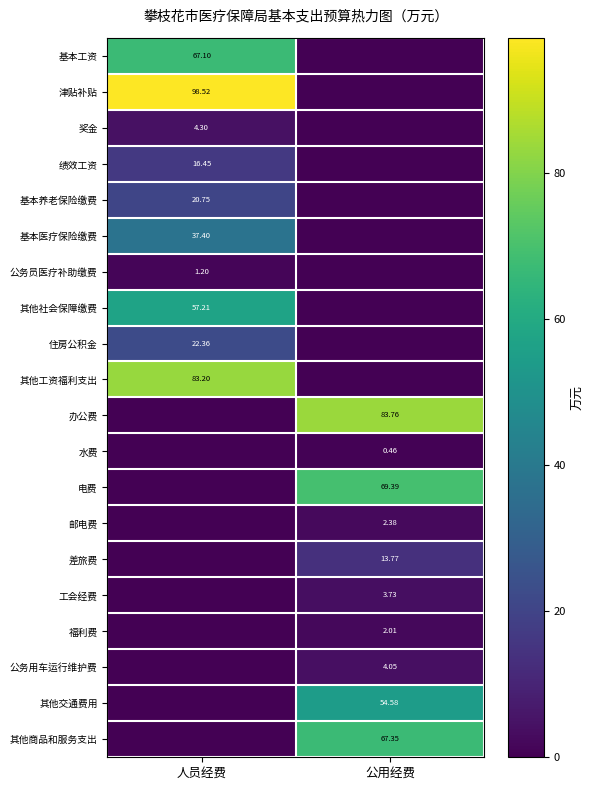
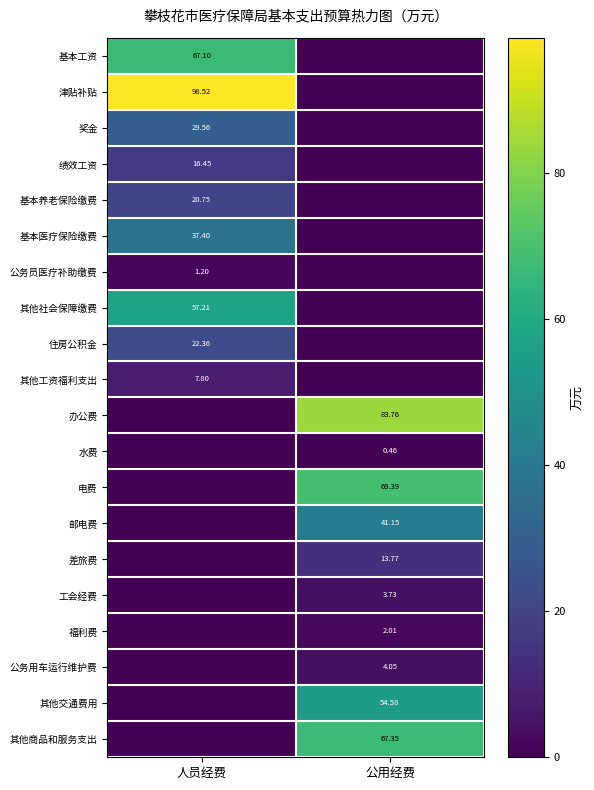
奖金, 人员经费: 4.30 -> 29.56
其他工资福利支出, 人员经费: 83.20 -> 7.80
邮电费, 公用经费: 2.38 -> 41.15
